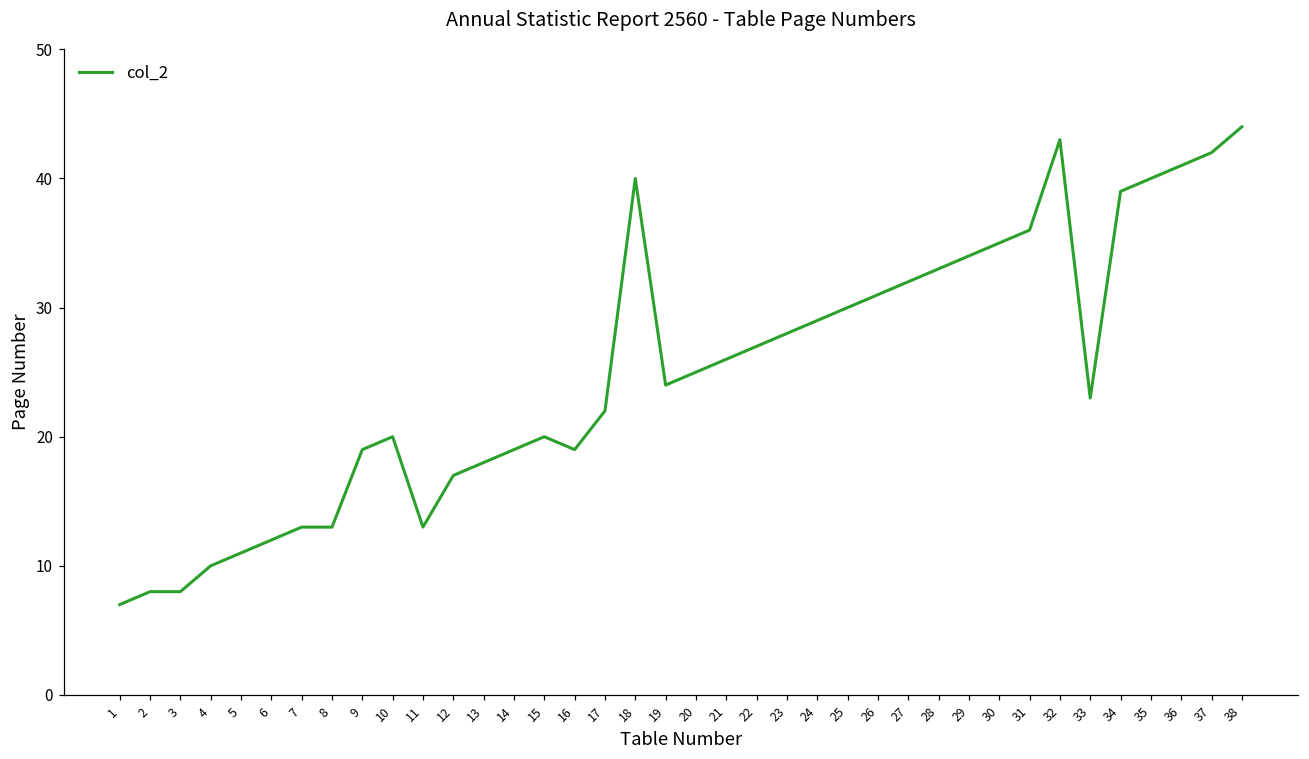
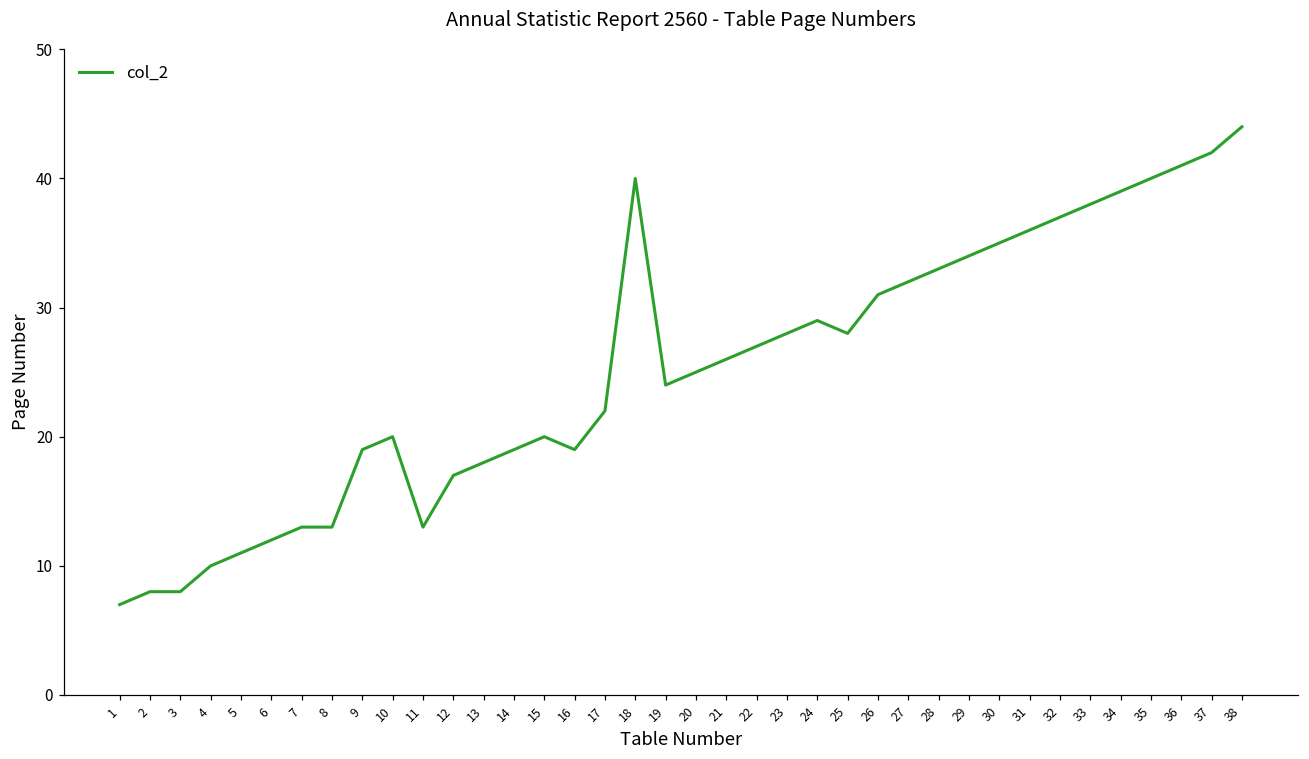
25: 30 -> 28
32: 43 -> 37
33: 23 -> 38
